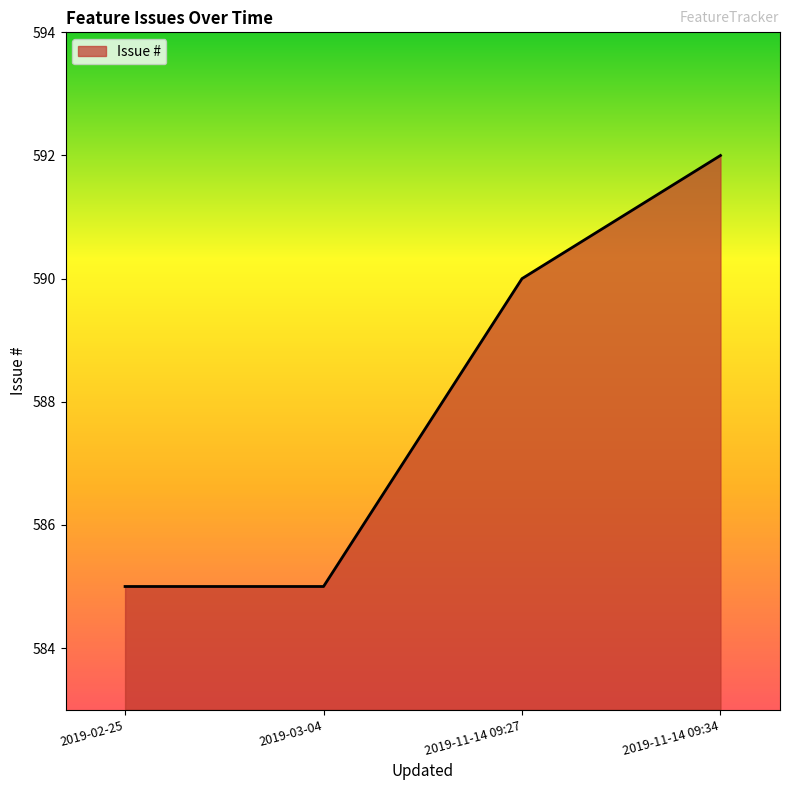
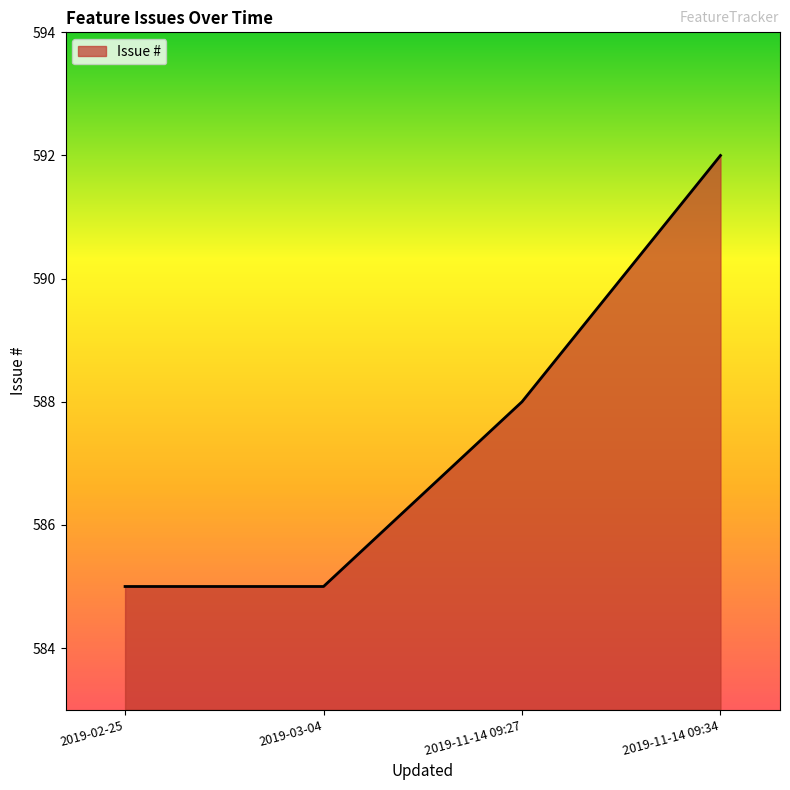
2019-11-14 09:27: 590 -> 588
